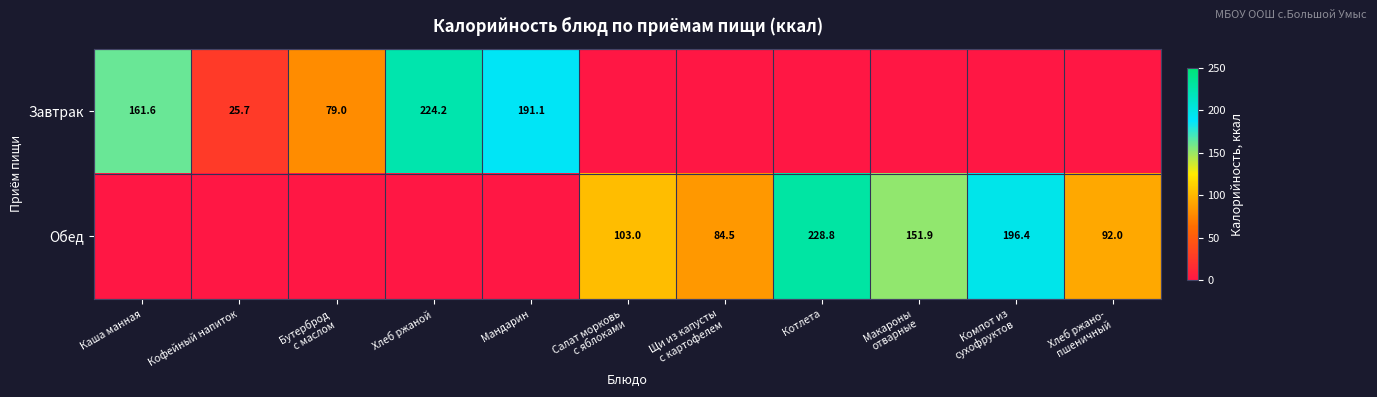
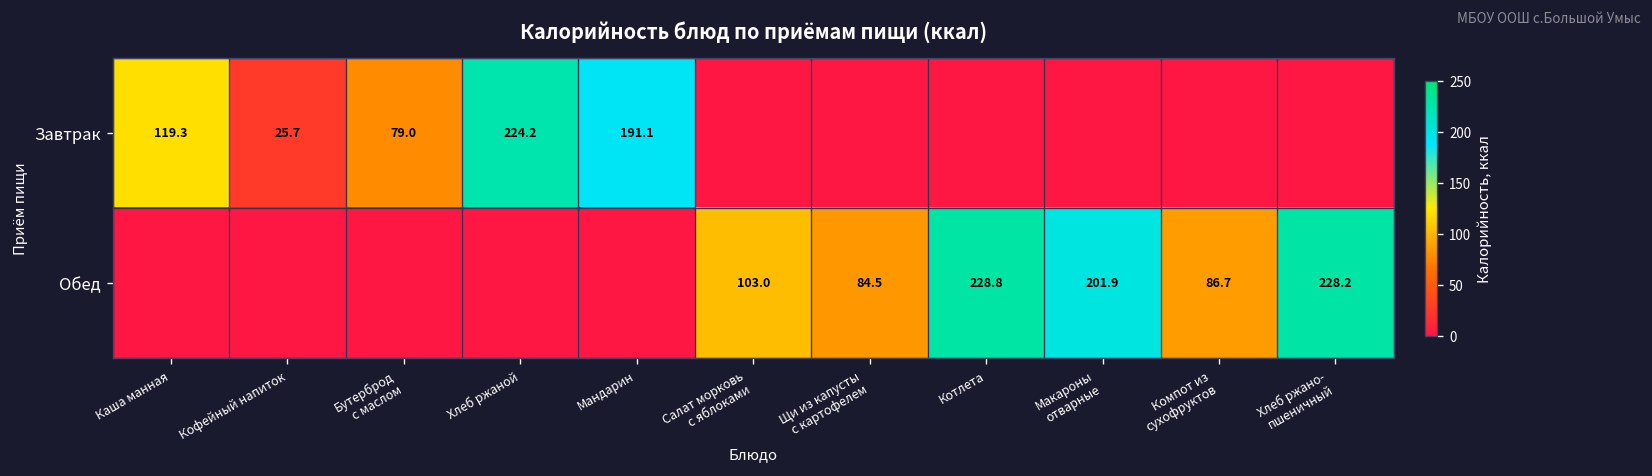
Завтрак, Каша манная: 161.6 -> 119.3
Обед, Макароны отварные: 151.9 -> 201.9
Обед, Компот из сухофруктов: 196.4 -> 86.7
Обед, Хлеб ржано- пшеничный: 92.0 -> 228.2
